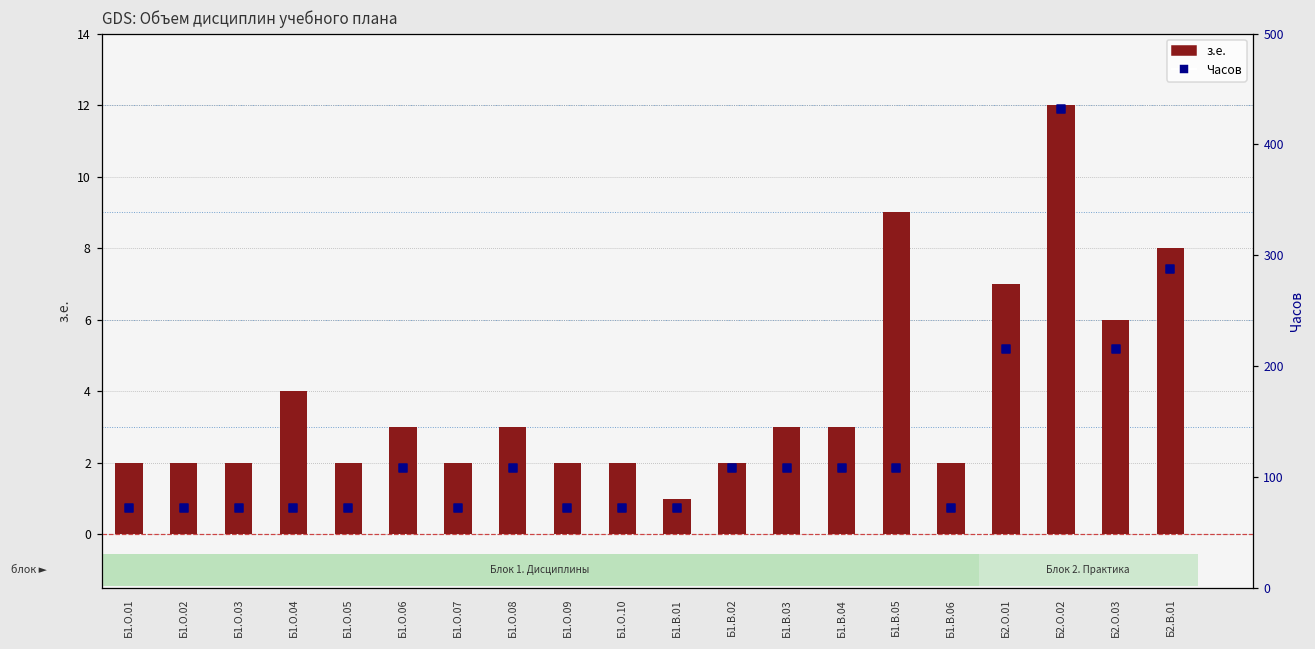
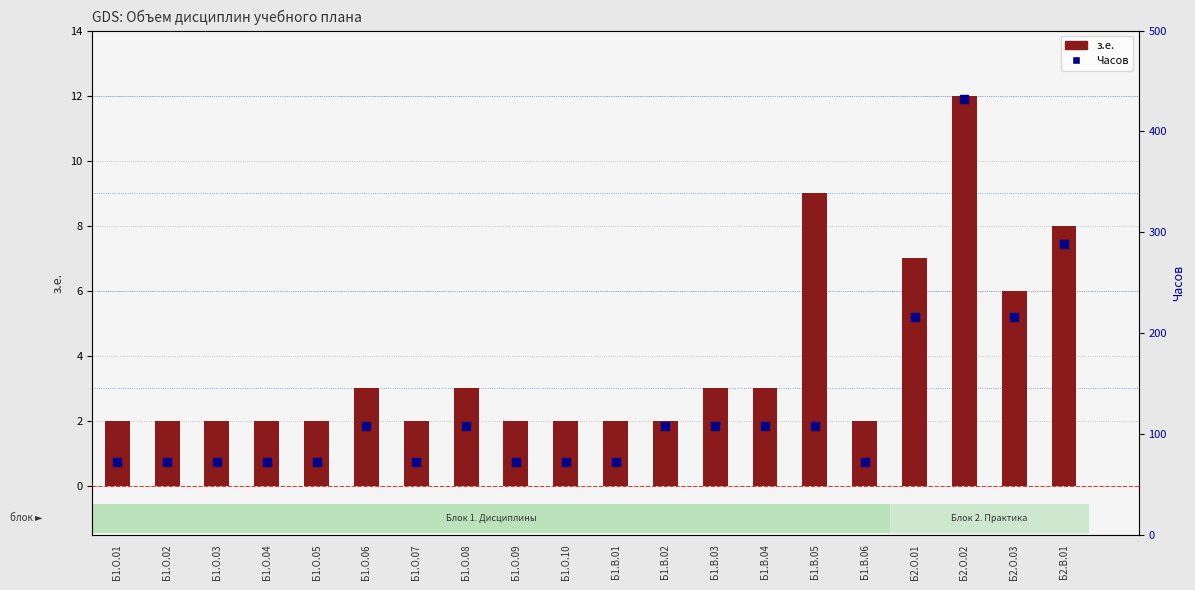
з.е., Б1.О.04: 4 -> 2
з.е., Б1.В.01: 1 -> 2
